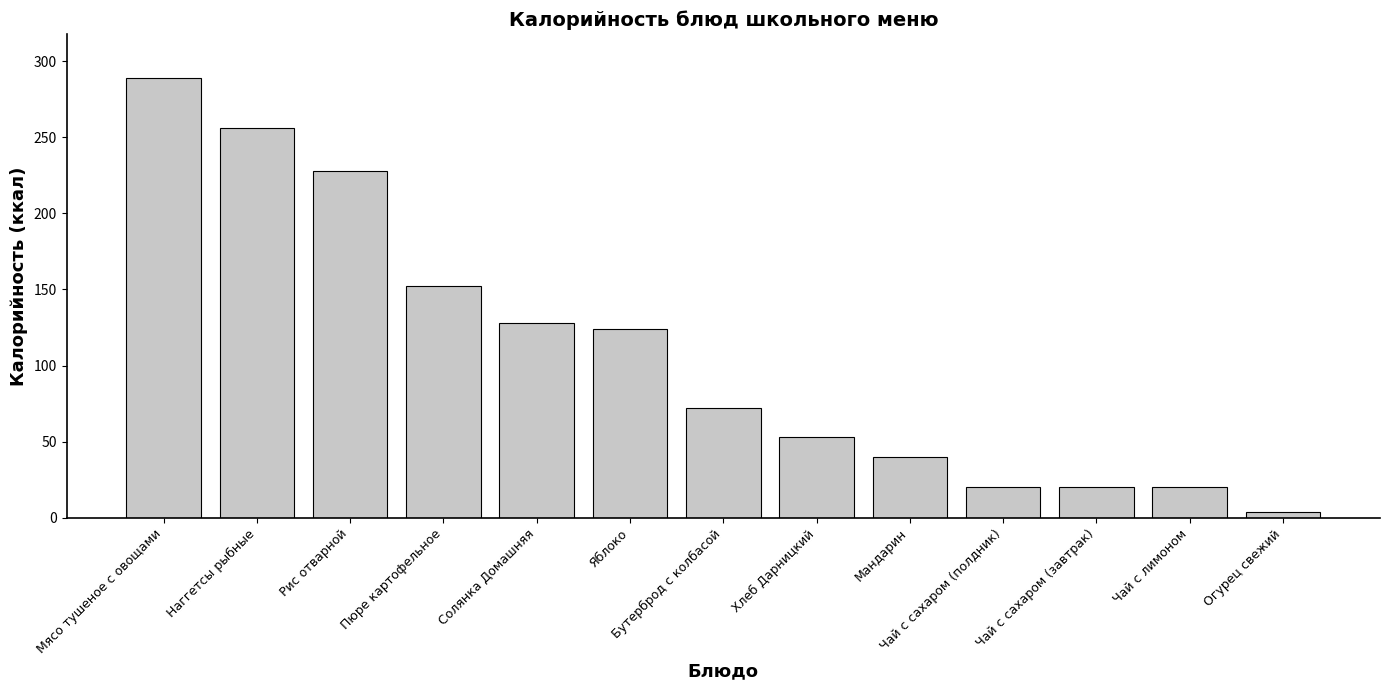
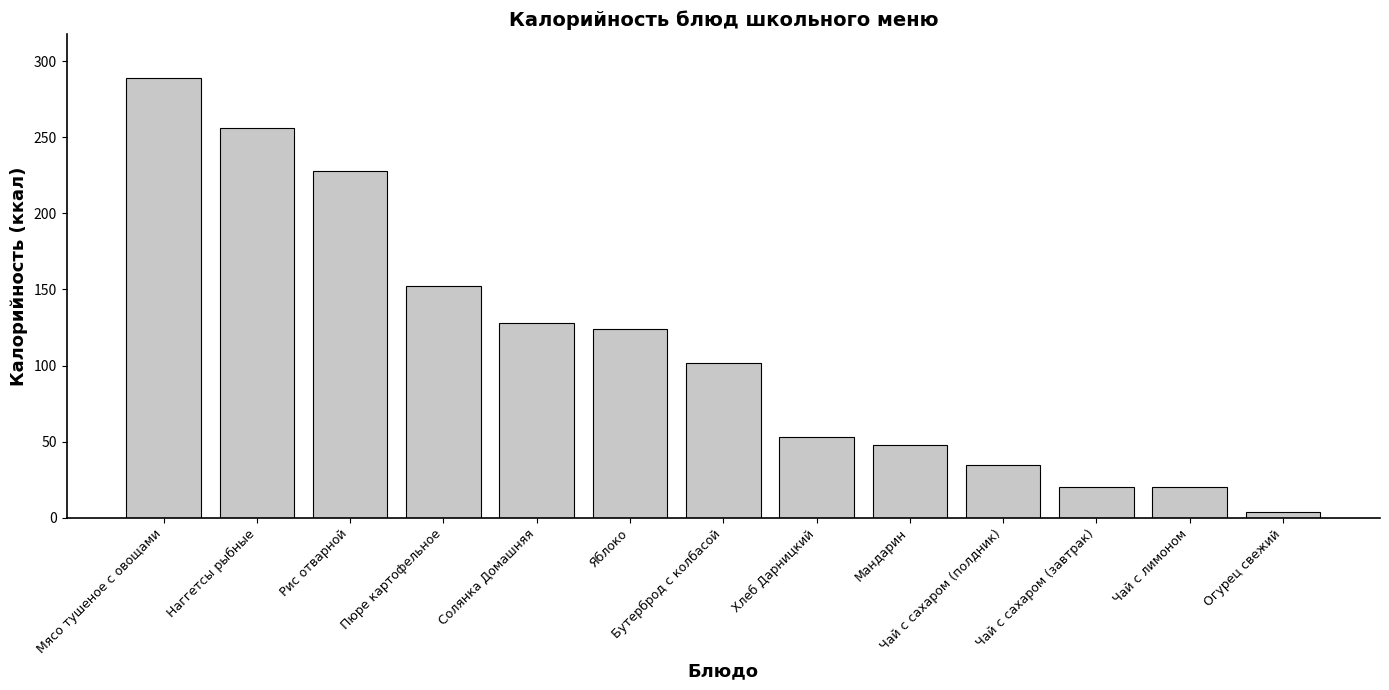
Бутерброд с колбасой: 72 -> 102
Мандарин: 40 -> 48
Чай с сахаром (полдник): 20 -> 35
